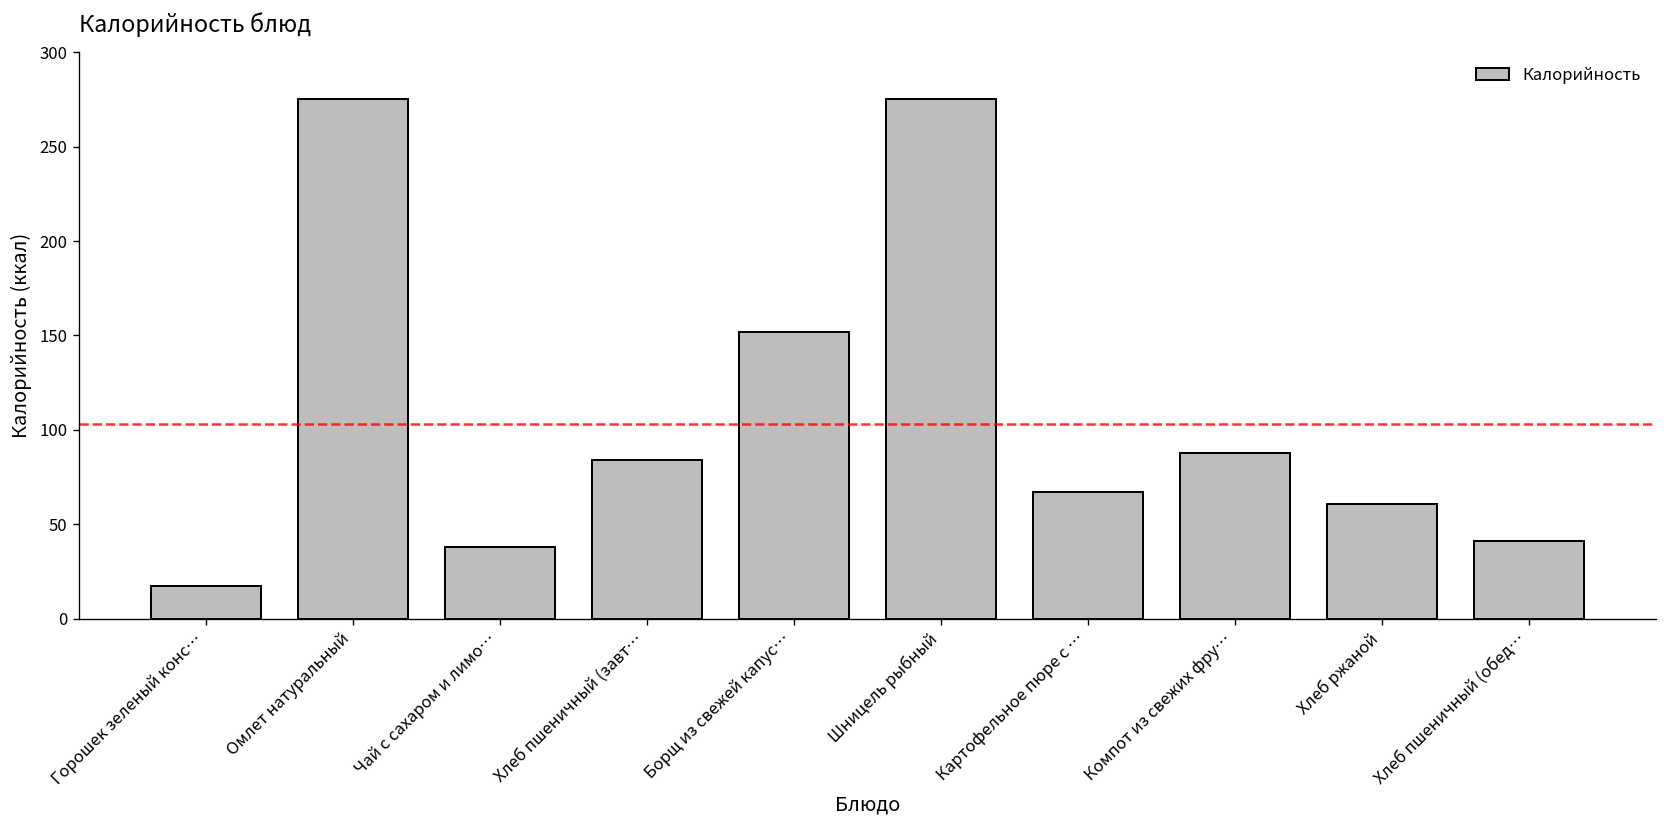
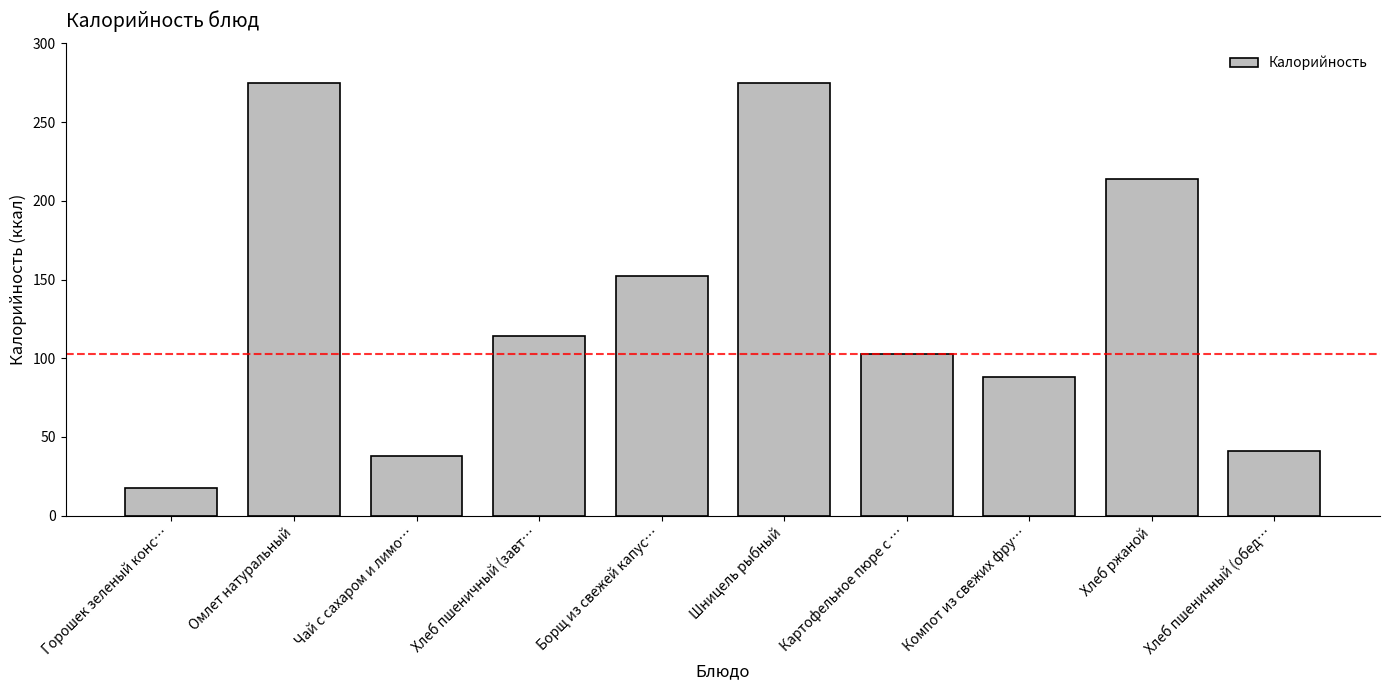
Хлеб пшеничный (завт…: 84 -> 114
Картофельное пюре с …: 67 -> 103
Хлеб ржаной: 61 -> 214
